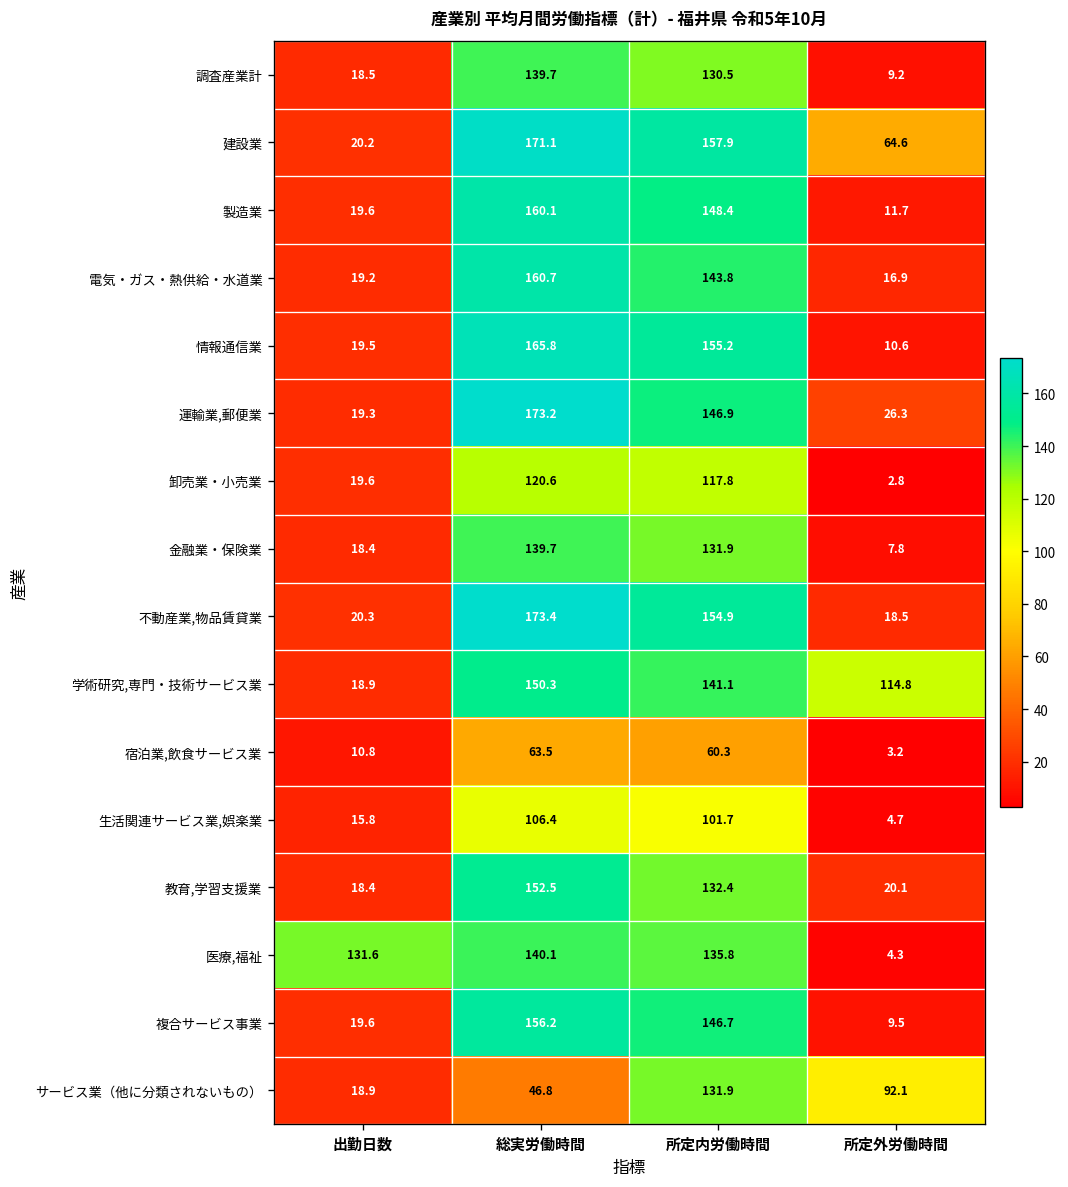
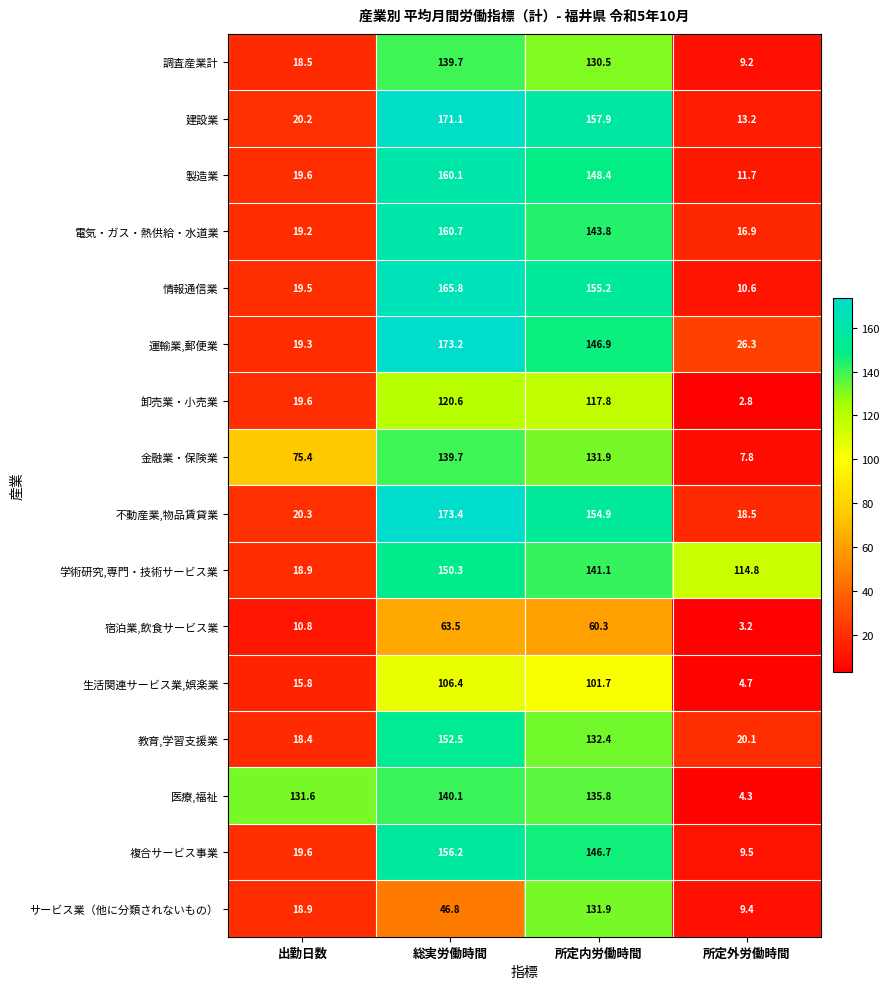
建設業, 所定外労働時間: 64.6 -> 13.2
金融業・保険業, 出勤日数: 18.4 -> 75.4
サービス業（他に分類されないもの）, 所定外労働時間: 92.1 -> 9.4
